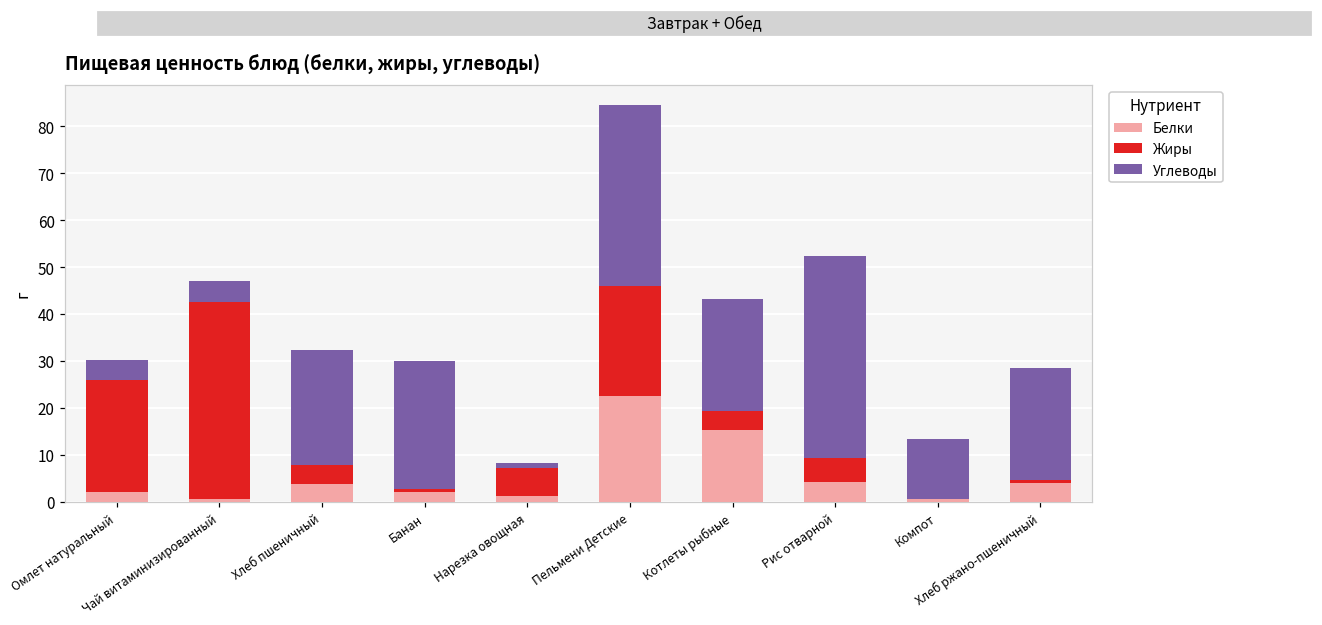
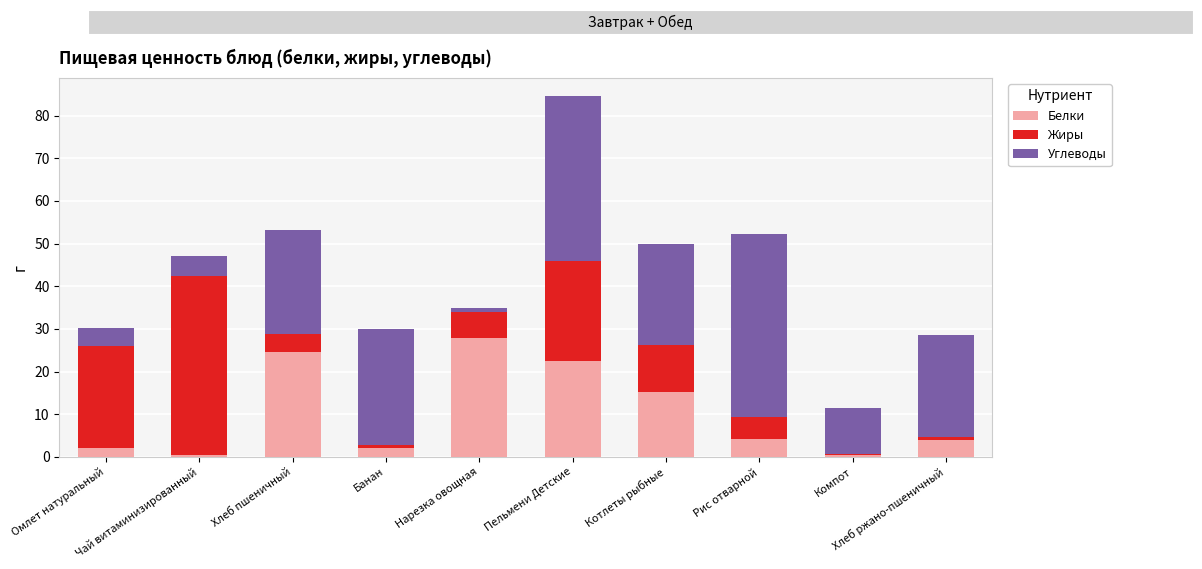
Белки, Хлеб пшеничный: 4 -> 25
Белки, Нарезка овощная: 1 -> 28
Жиры, Котлеты рыбные: 4 -> 11
Углеводы, Компот: 13 -> 11
